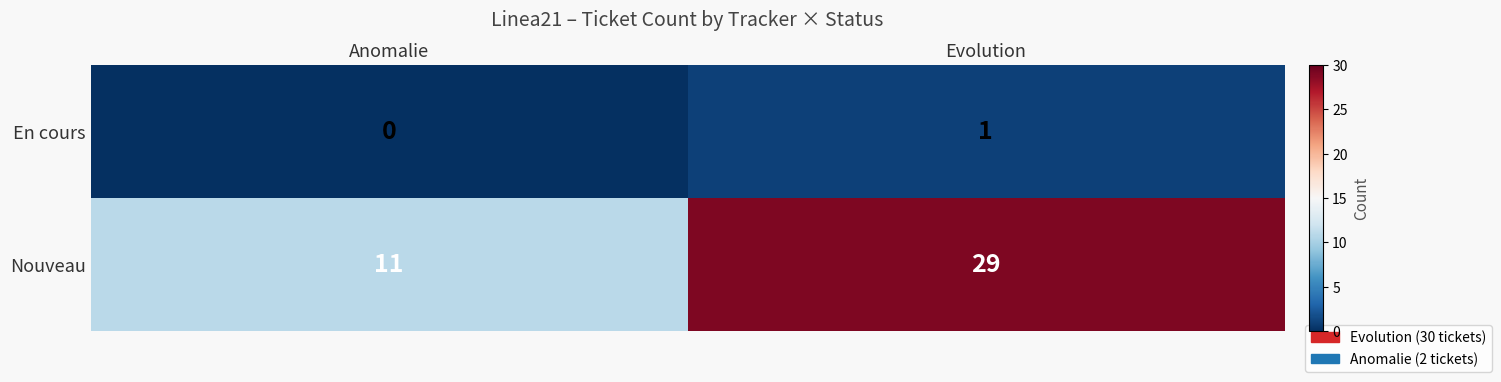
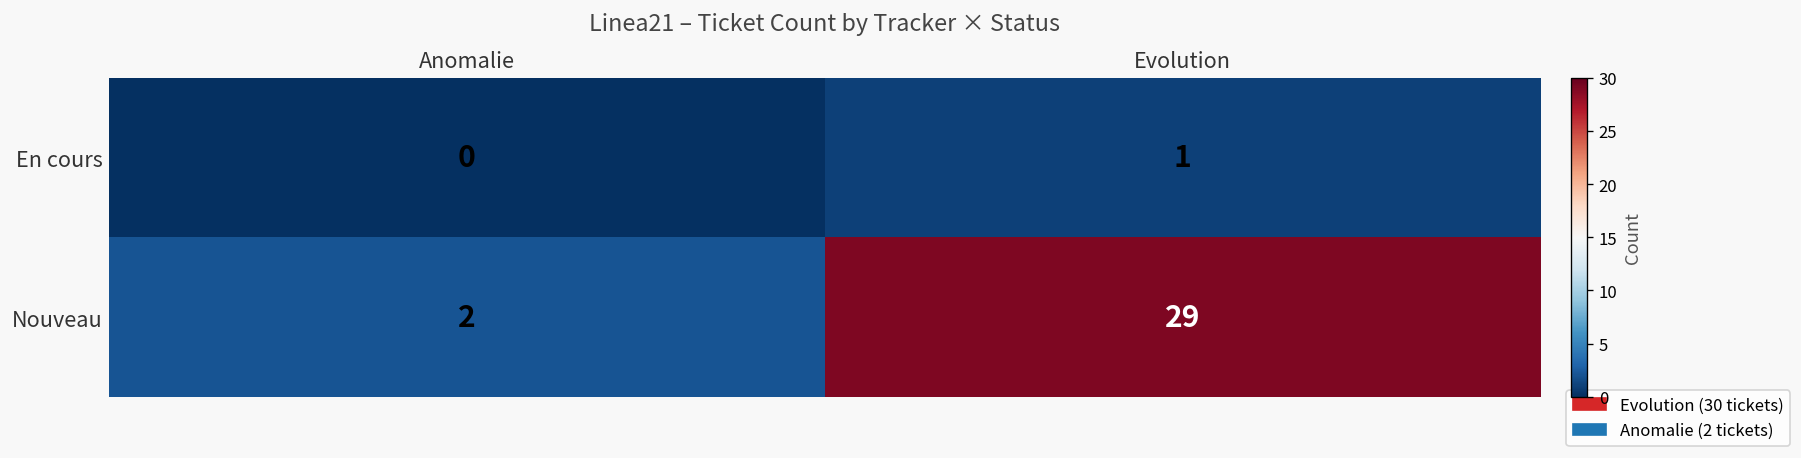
Nouveau, Anomalie: 11 -> 2
